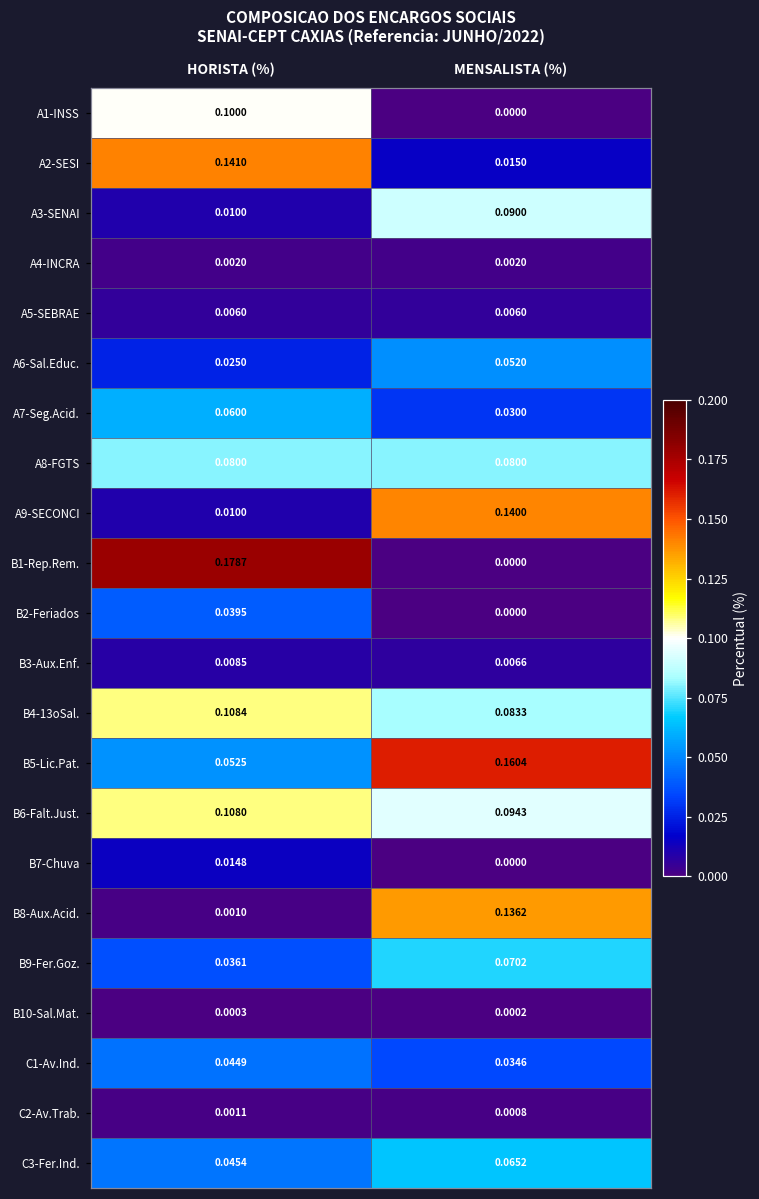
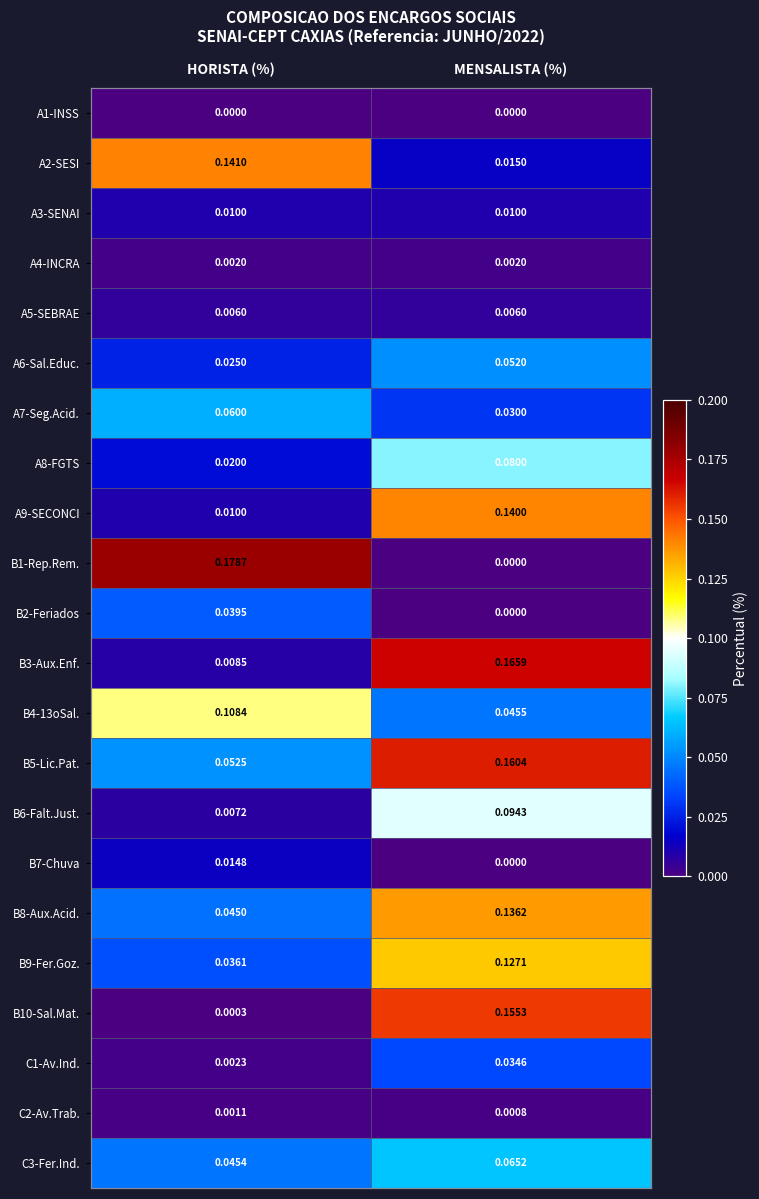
A1-INSS, HORISTA (%): 0.1000 -> 0.0000
A3-SENAI, MENSALISTA (%): 0.0900 -> 0.0100
A8-FGTS, HORISTA (%): 0.0800 -> 0.0200
B3-Aux.Enf., MENSALISTA (%): 0.0066 -> 0.1659
B4-13oSal., MENSALISTA (%): 0.0833 -> 0.0455
B6-Falt.Just., HORISTA (%): 0.1080 -> 0.0072
B8-Aux.Acid., HORISTA (%): 0.0010 -> 0.0450
B9-Fer.Goz., MENSALISTA (%): 0.0702 -> 0.1271
B10-Sal.Mat., MENSALISTA (%): 0.0002 -> 0.1553
C1-Av.Ind., HORISTA (%): 0.0449 -> 0.0023
